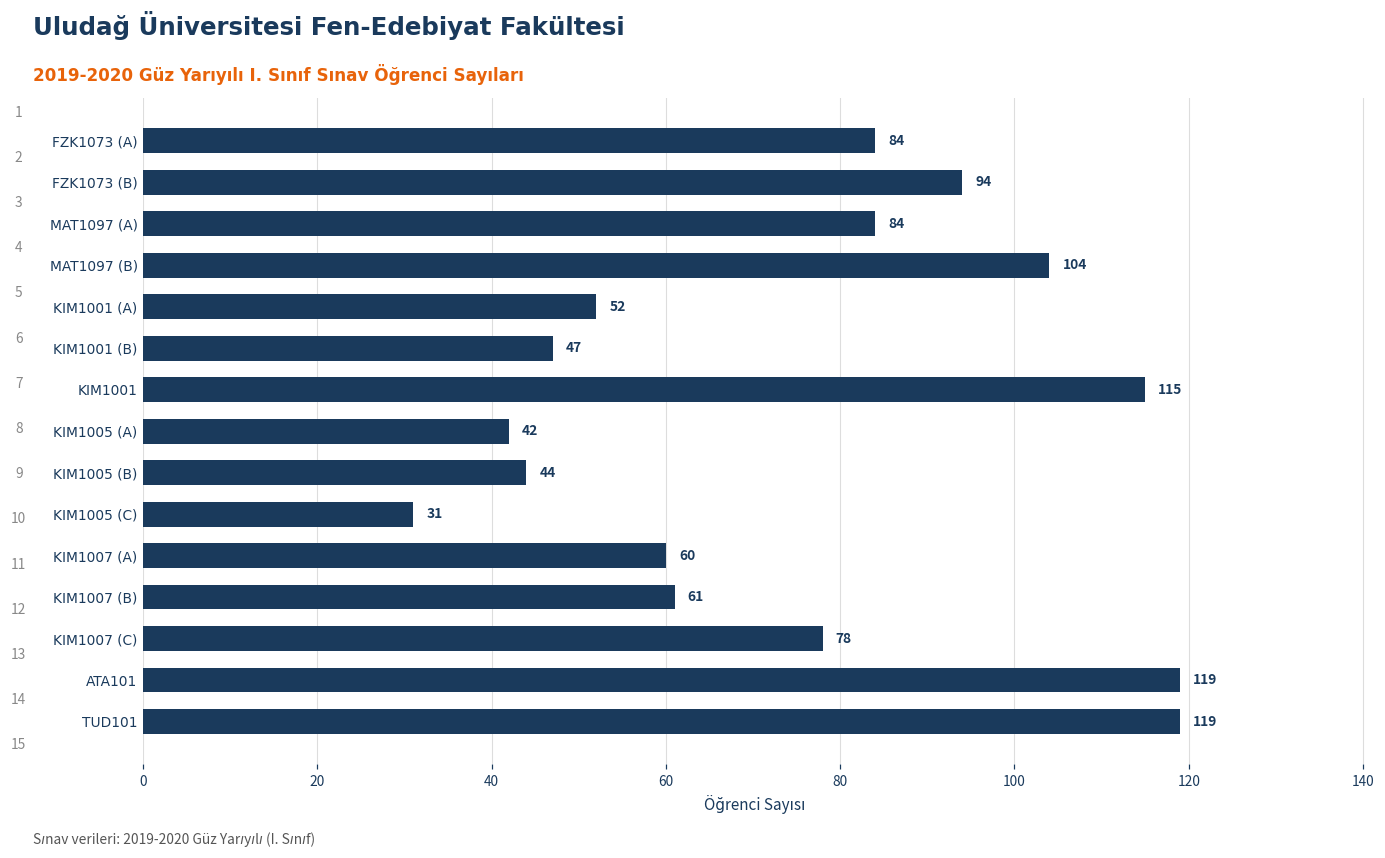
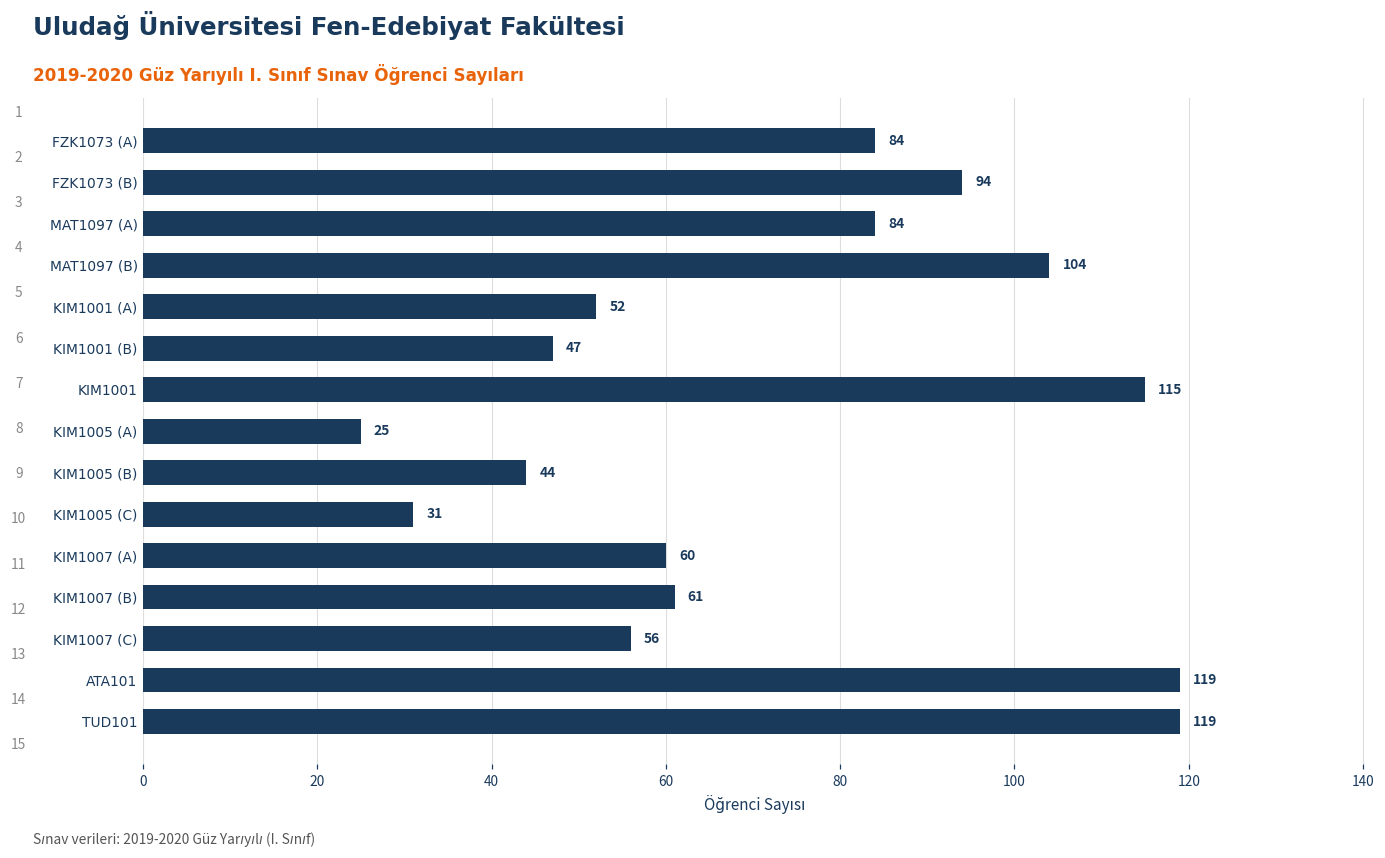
KIM1005 (A): 42 -> 25
KIM1007 (C): 78 -> 56
